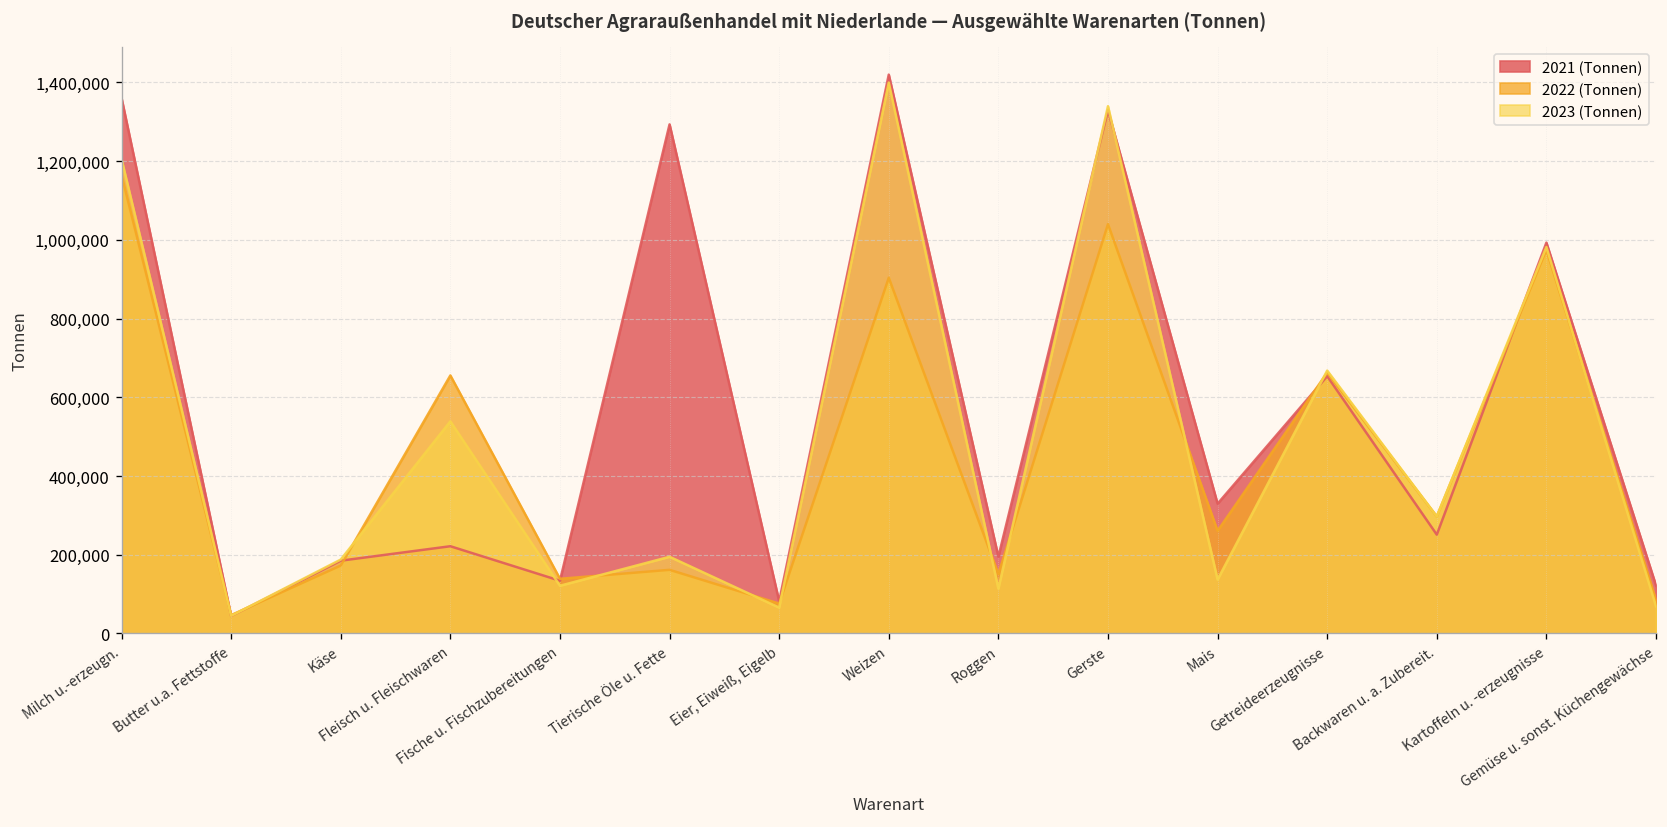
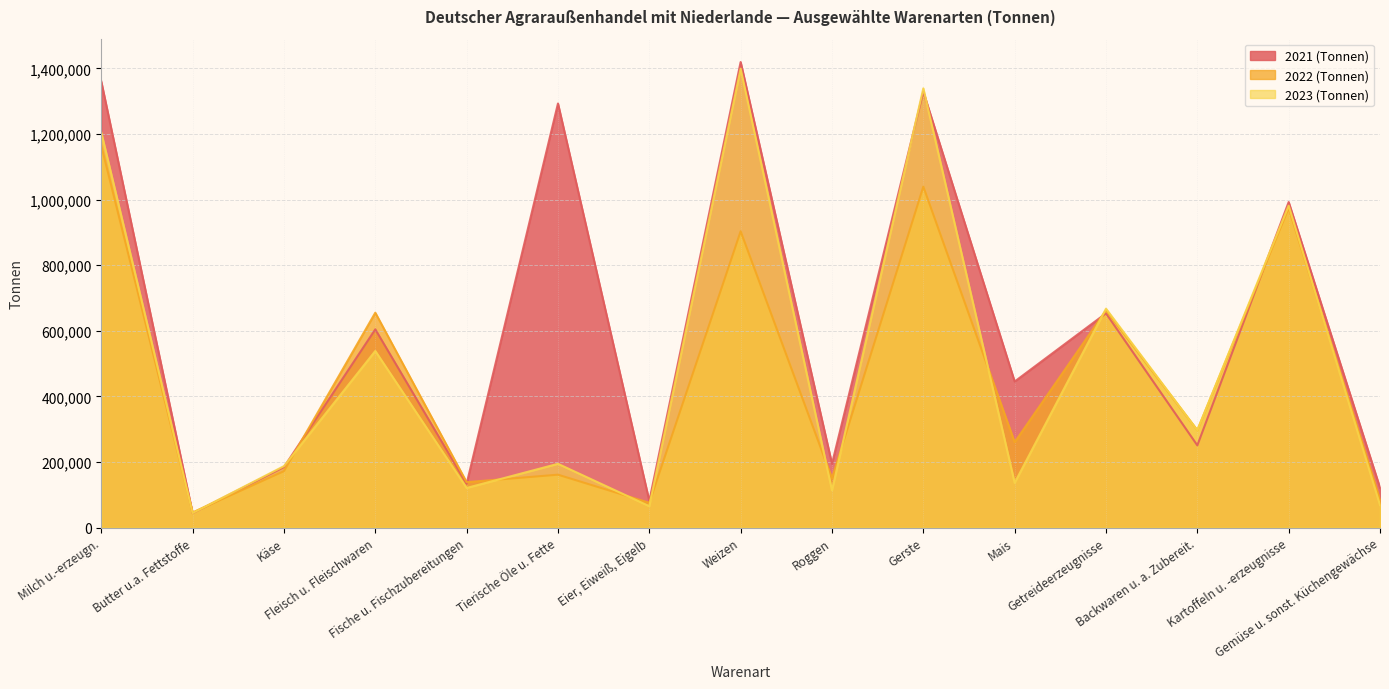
2021 (Tonnen), Fleisch u. Fleischwaren: 220,000 -> 600,000
2021 (Tonnen), Mais: 330,000 -> 450,000
